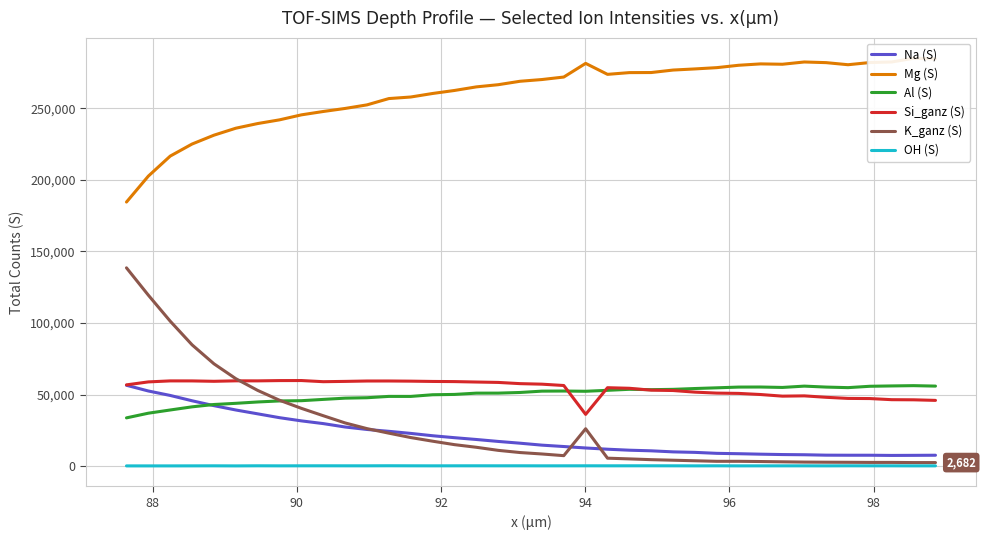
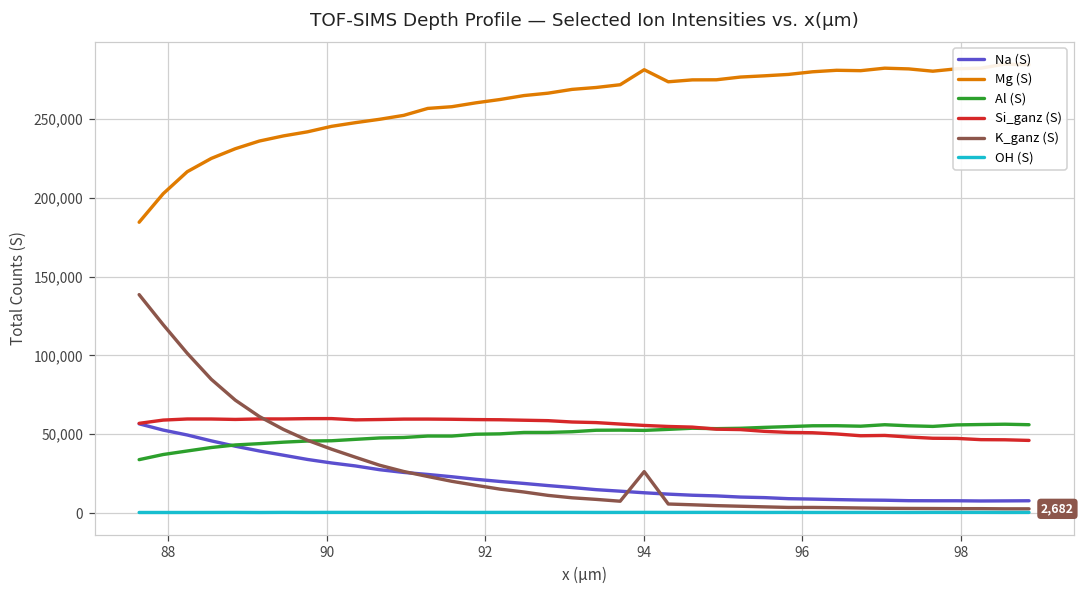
Si_ganz (S), 94: 36,000 -> 56,000
